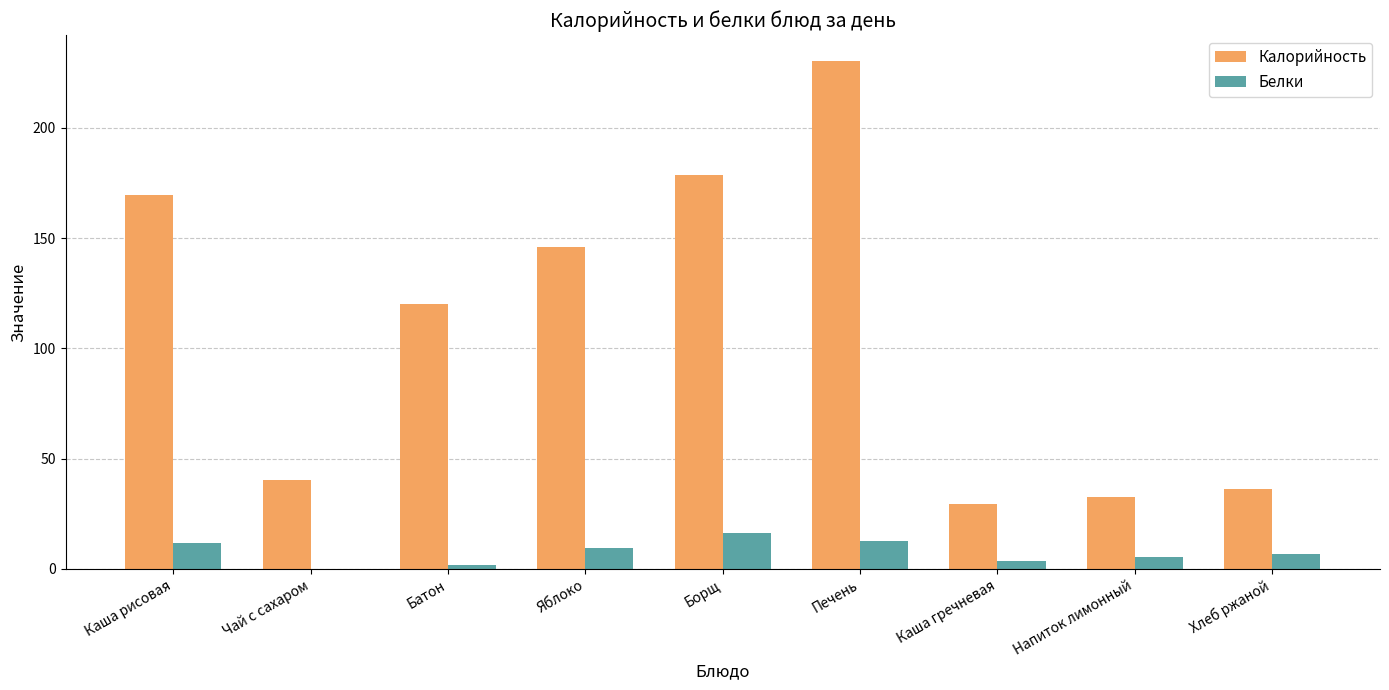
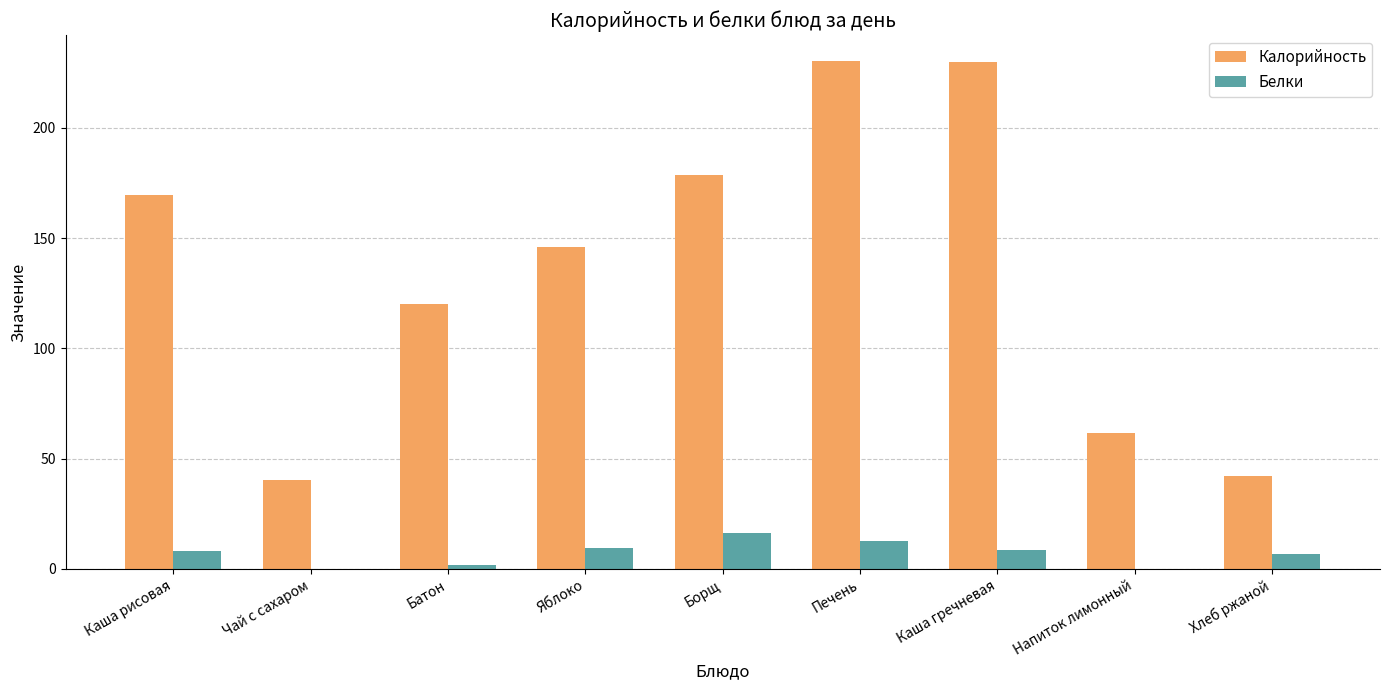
Белки, Каша рисовая: 12 -> 8
Калорийность, Каша гречневая: 29 -> 230
Белки, Каша гречневая: 4 -> 8
Калорийность, Напиток лимонный: 32 -> 62
Белки, Напиток лимонный: 5 -> 0
Калорийность, Хлеб ржаной: 36 -> 42
